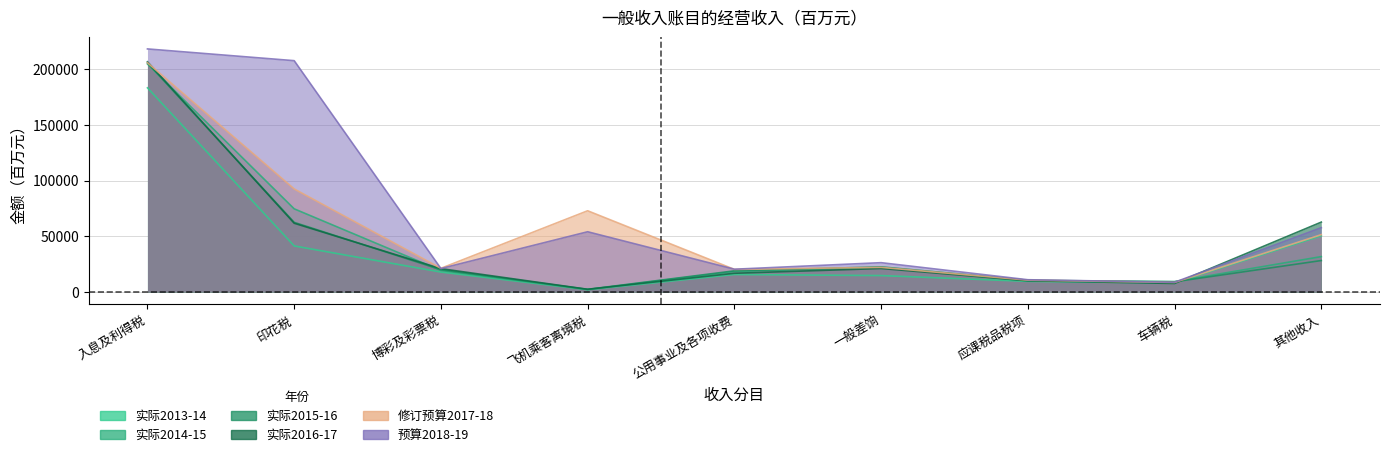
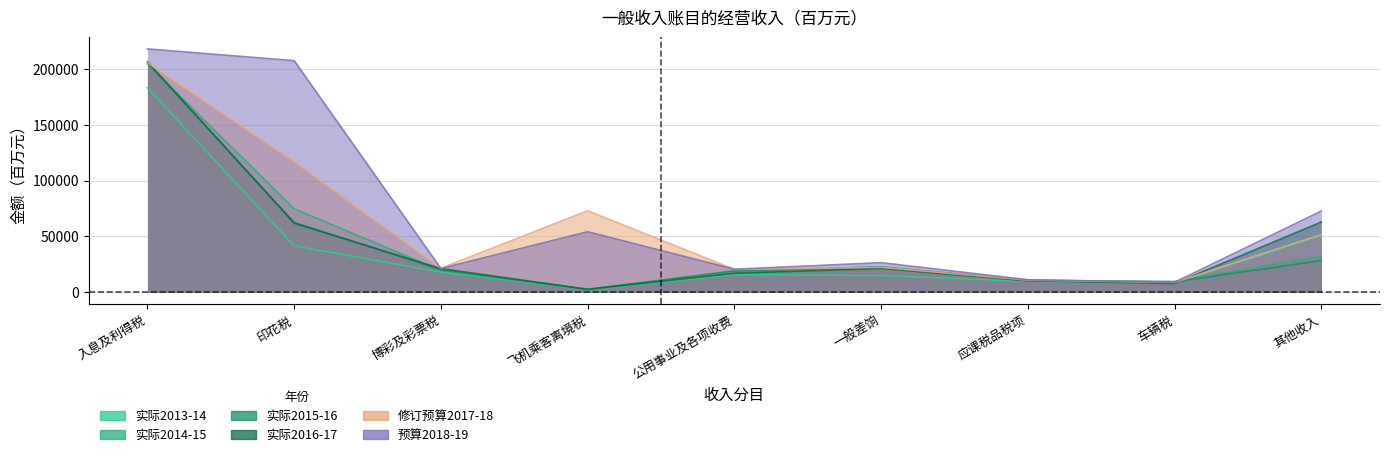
修订预算2017-18, 印花税: 93000 -> 117000
预算2018-19, 其他收入: 58000 -> 73000
